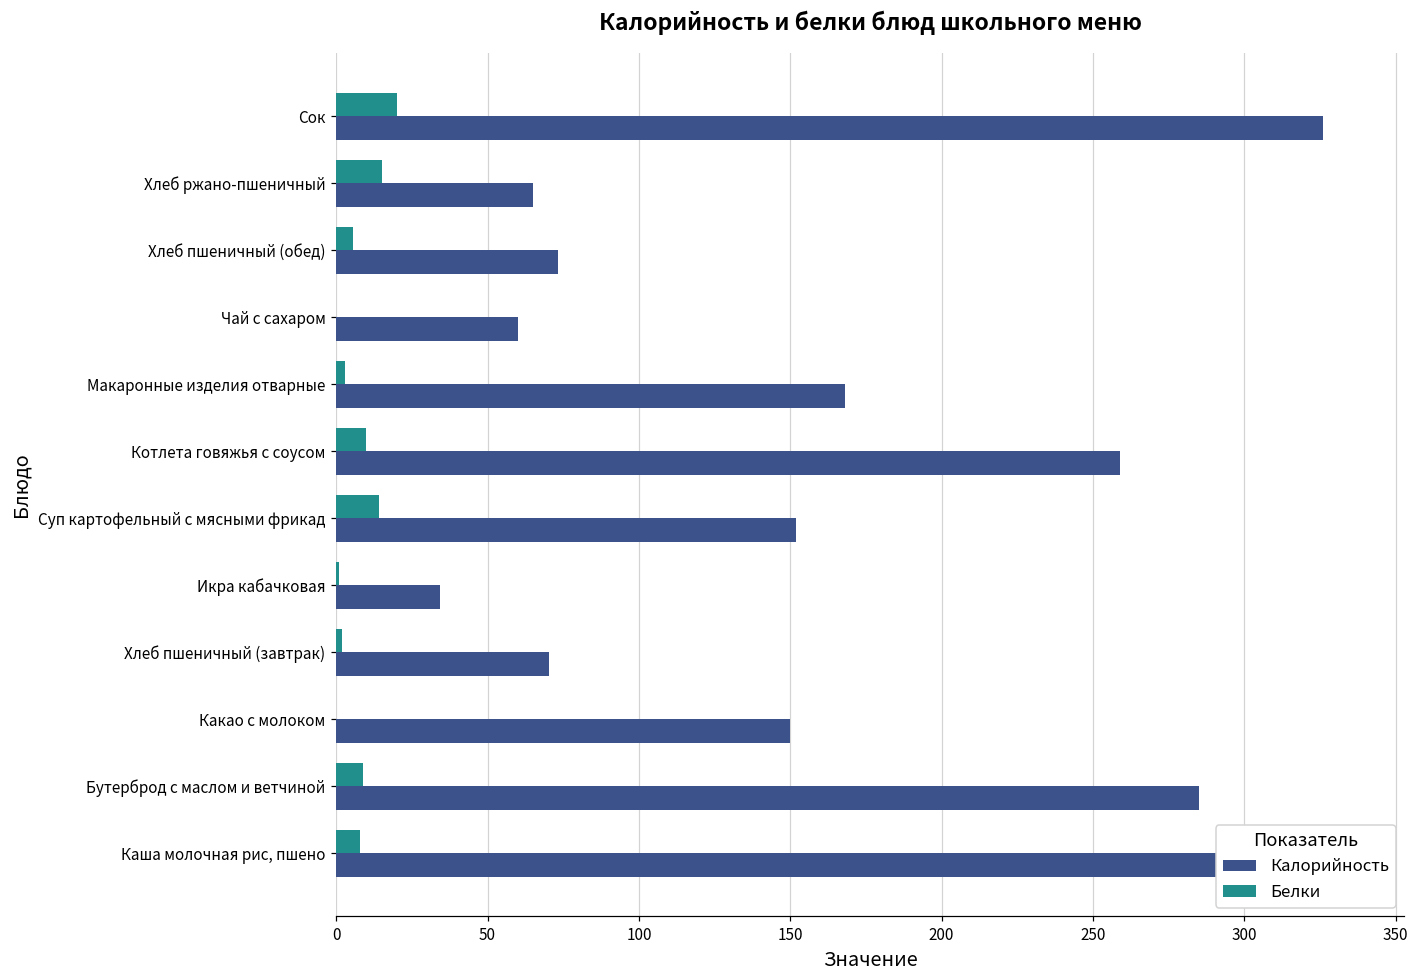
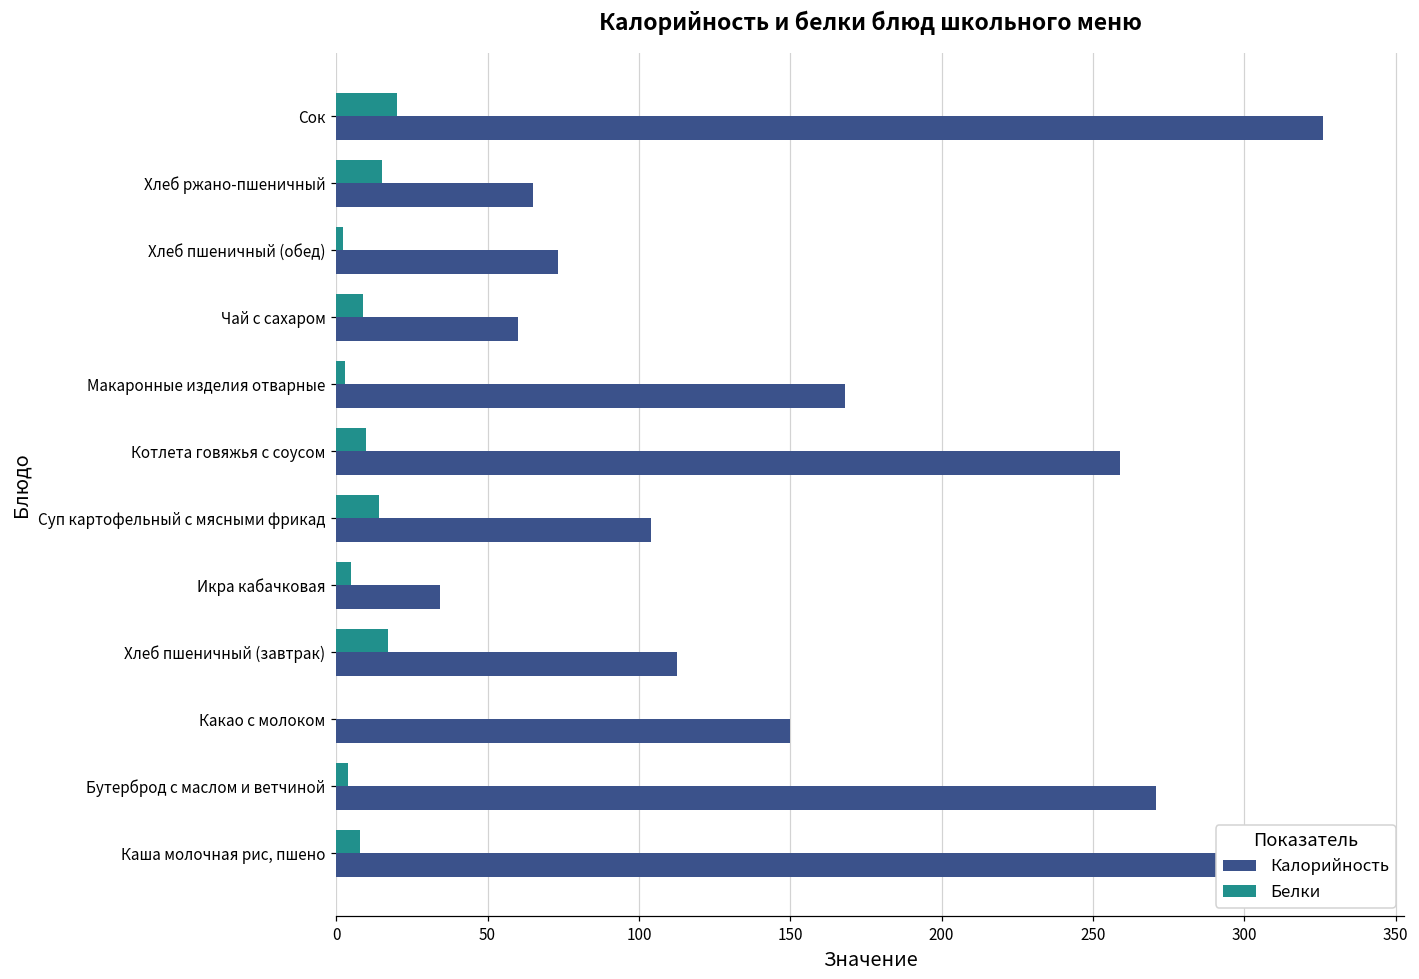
Белки, Хлеб пшеничный (обед): 5 -> 2
Белки, Чай с сахаром: 0 -> 9
Калорийность, Суп картофельный с мясными фрикад: 152 -> 104
Белки, Икра кабачковая: 1 -> 5
Белки, Хлеб пшеничный (завтрак): 2 -> 17
Калорийность, Хлеб пшеничный (завтрак): 70 -> 112
Белки, Бутерброд с маслом и ветчиной: 9 -> 4
Калорийность, Бутерброд с маслом и ветчиной: 285 -> 271
